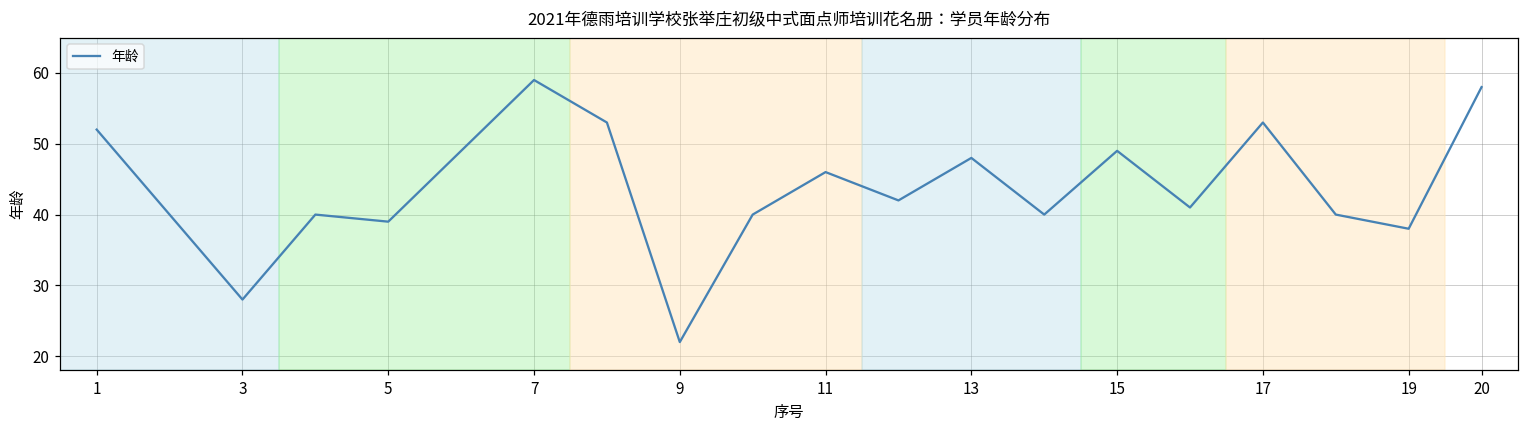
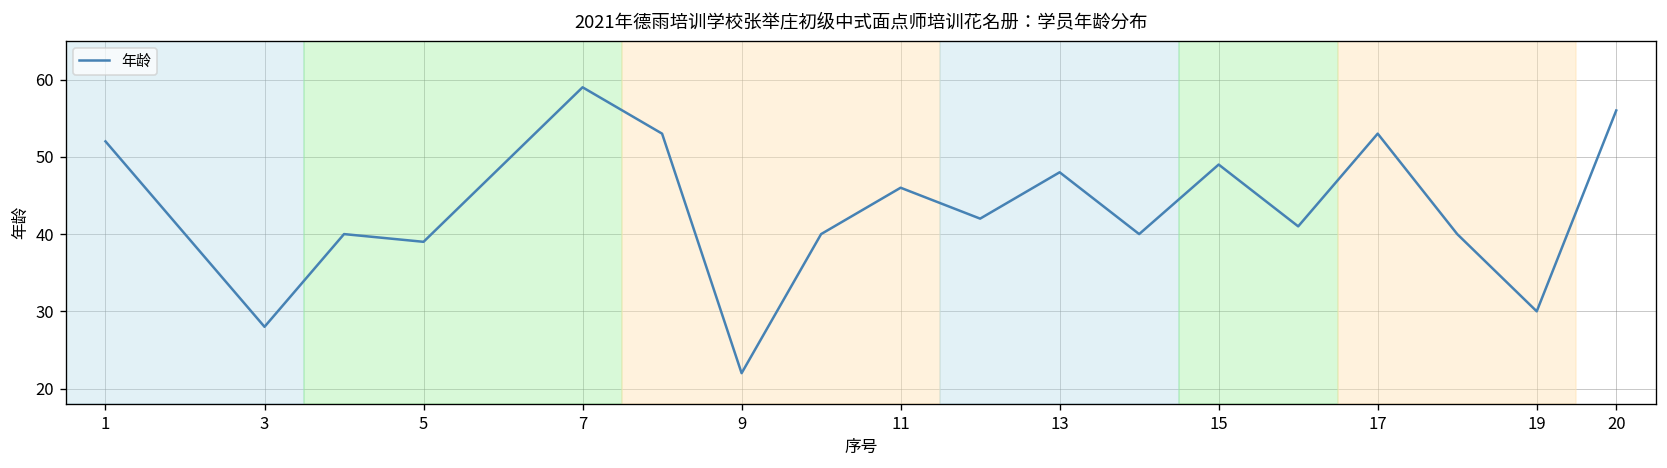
19: 38 -> 30
20: 58 -> 56
